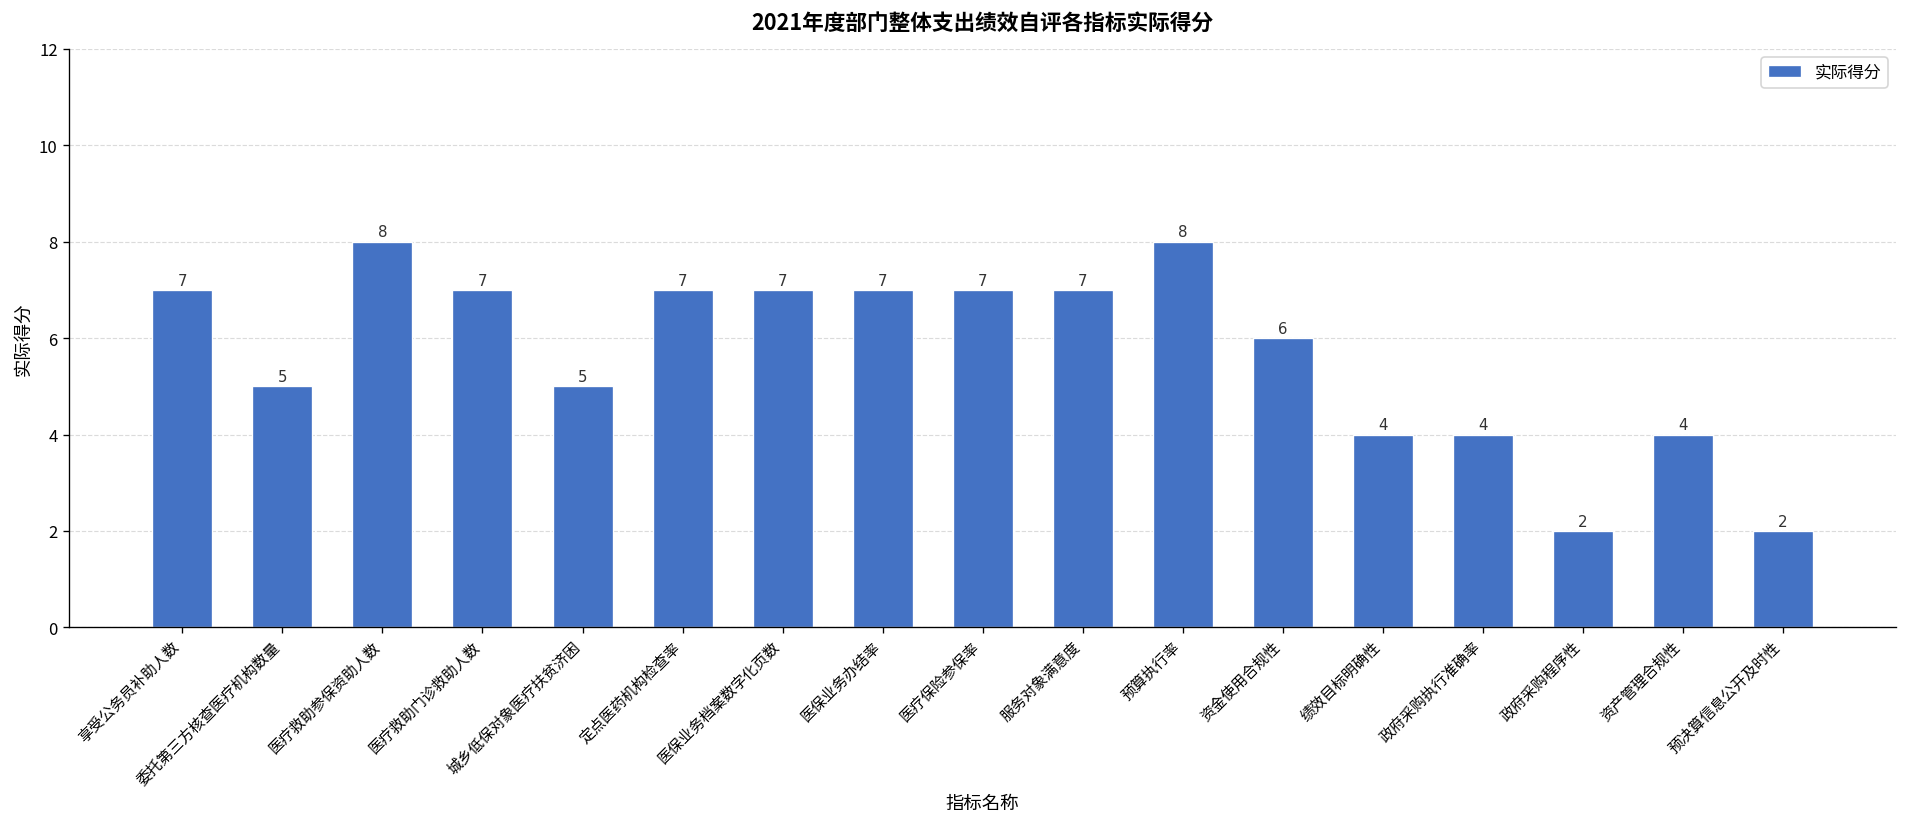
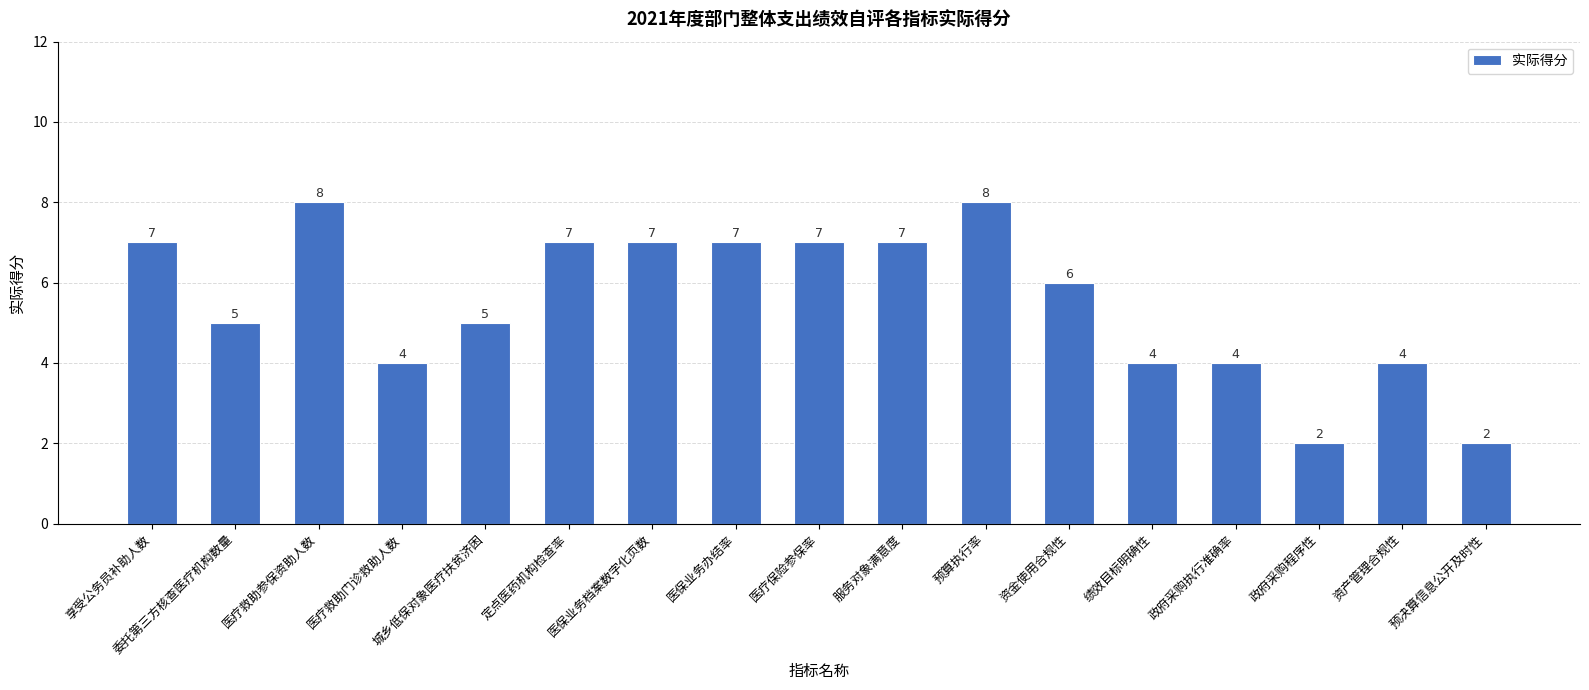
医疗救助门诊救助人数: 7 -> 4
